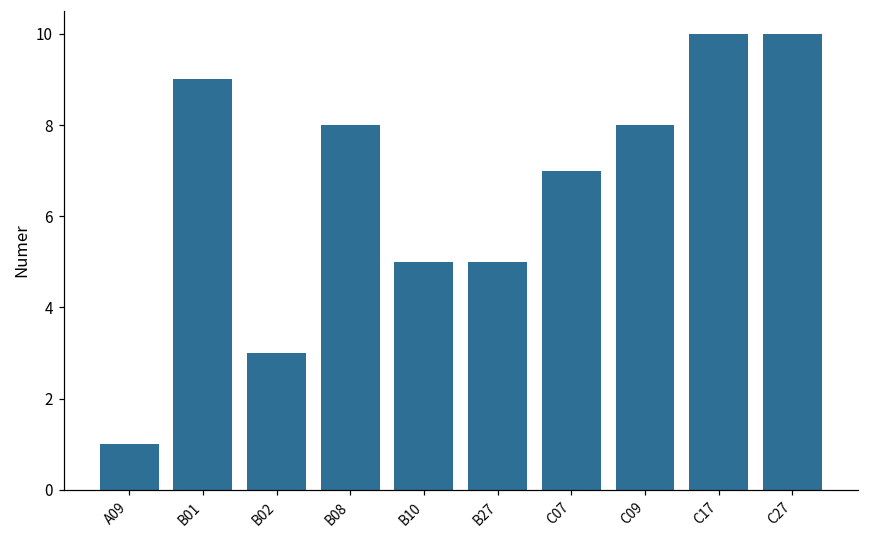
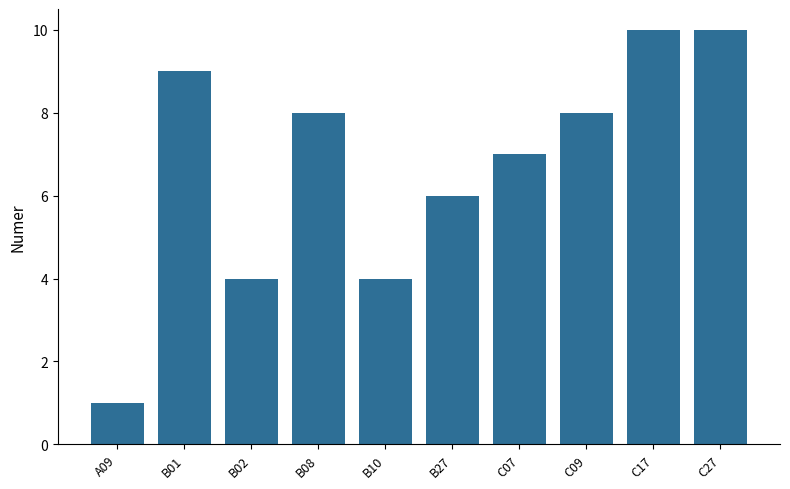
B02: 3 -> 4
B10: 5 -> 4
B27: 5 -> 6
